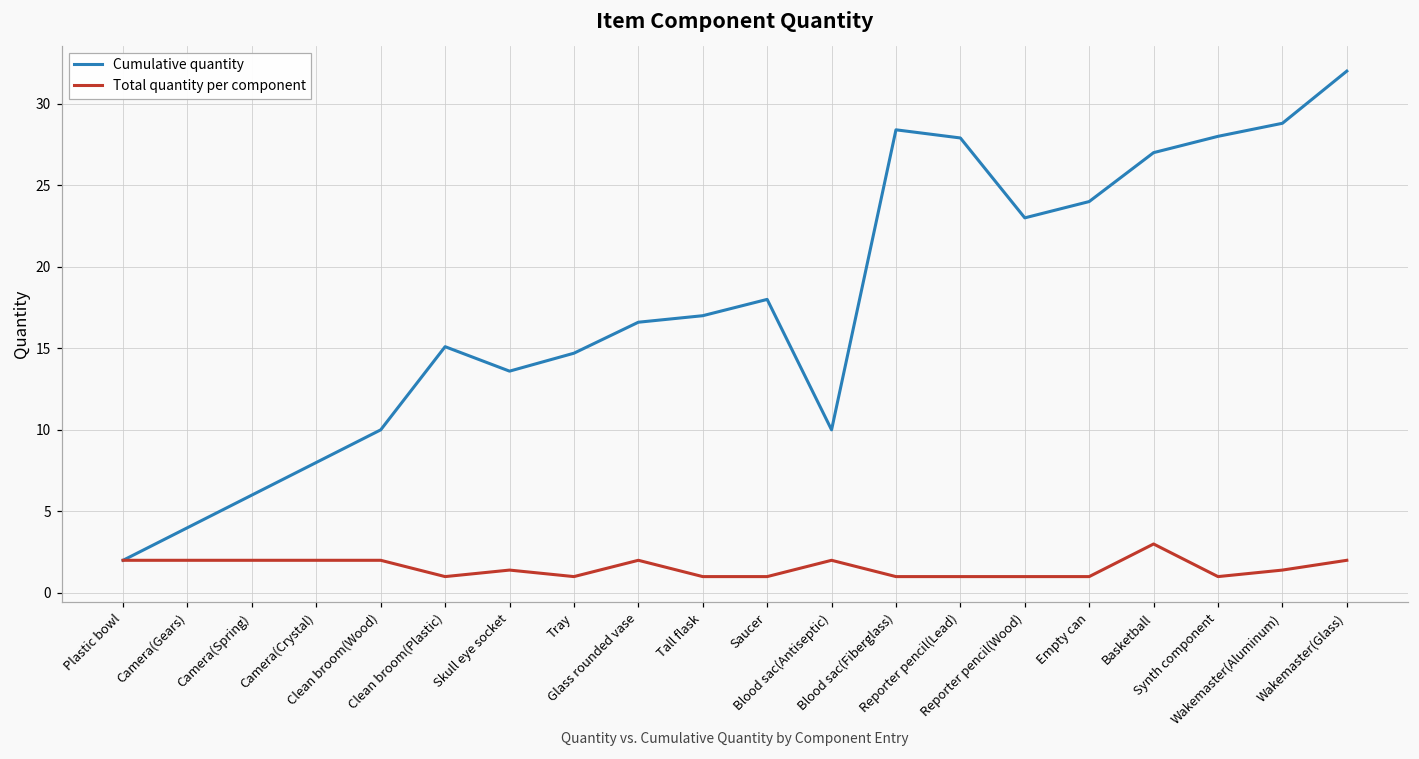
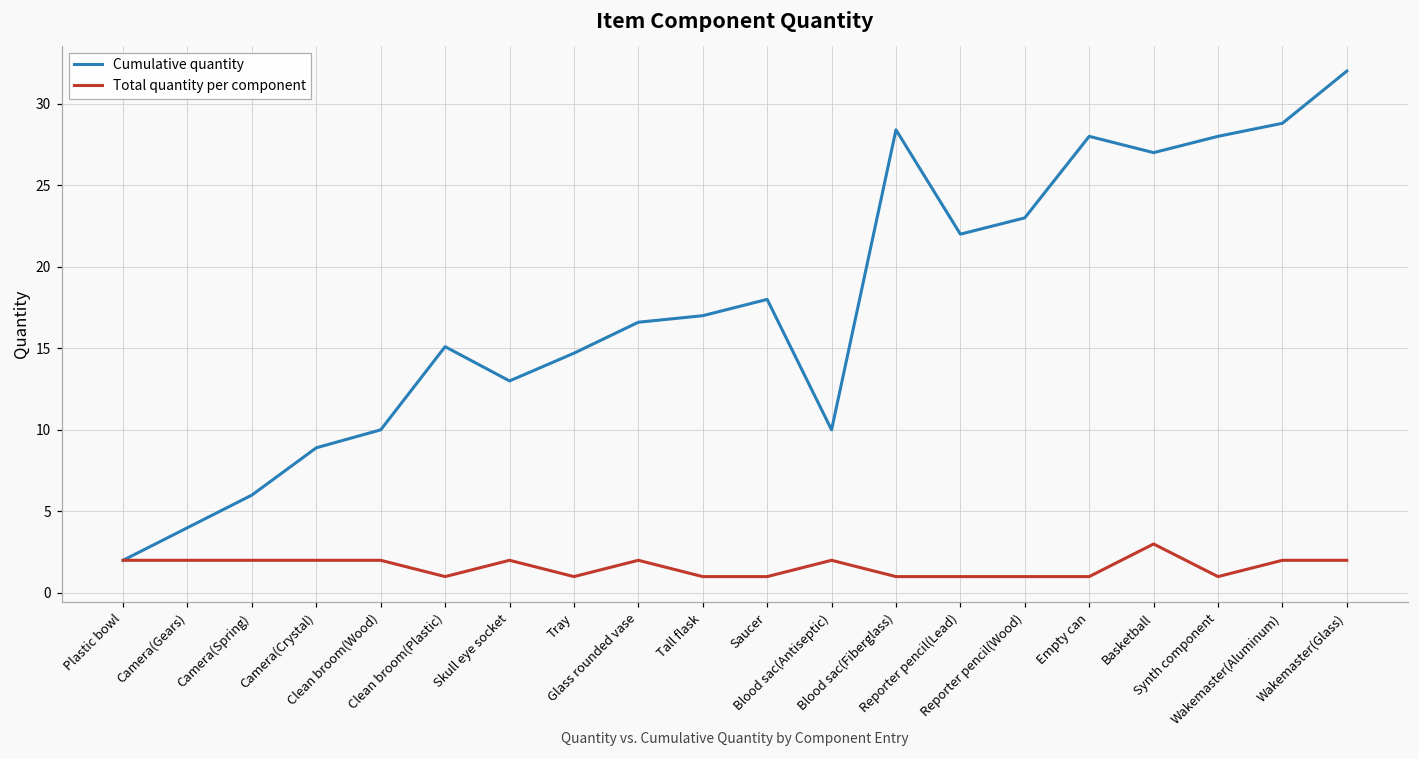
Cumulative quantity, Camera(Crystal): 8.0 -> 8.9
Cumulative quantity, Skull eye socket: 13.6 -> 13.0
Total quantity per component, Skull eye socket: 1.4 -> 2.0
Cumulative quantity, Reporter pencil(Lead): 27.9 -> 22.0
Cumulative quantity, Empty can: 24 -> 28
Total quantity per component, Wakemaster(Aluminum): 1.4 -> 2.0
